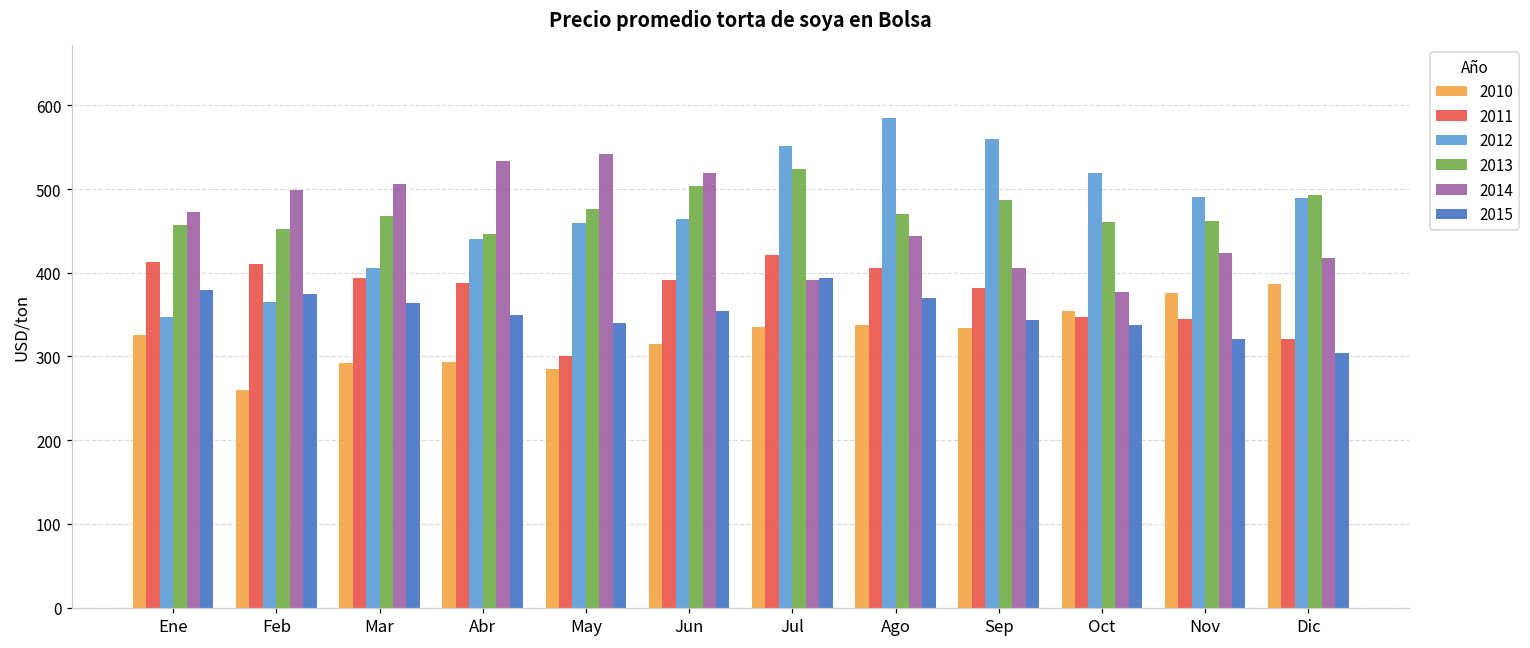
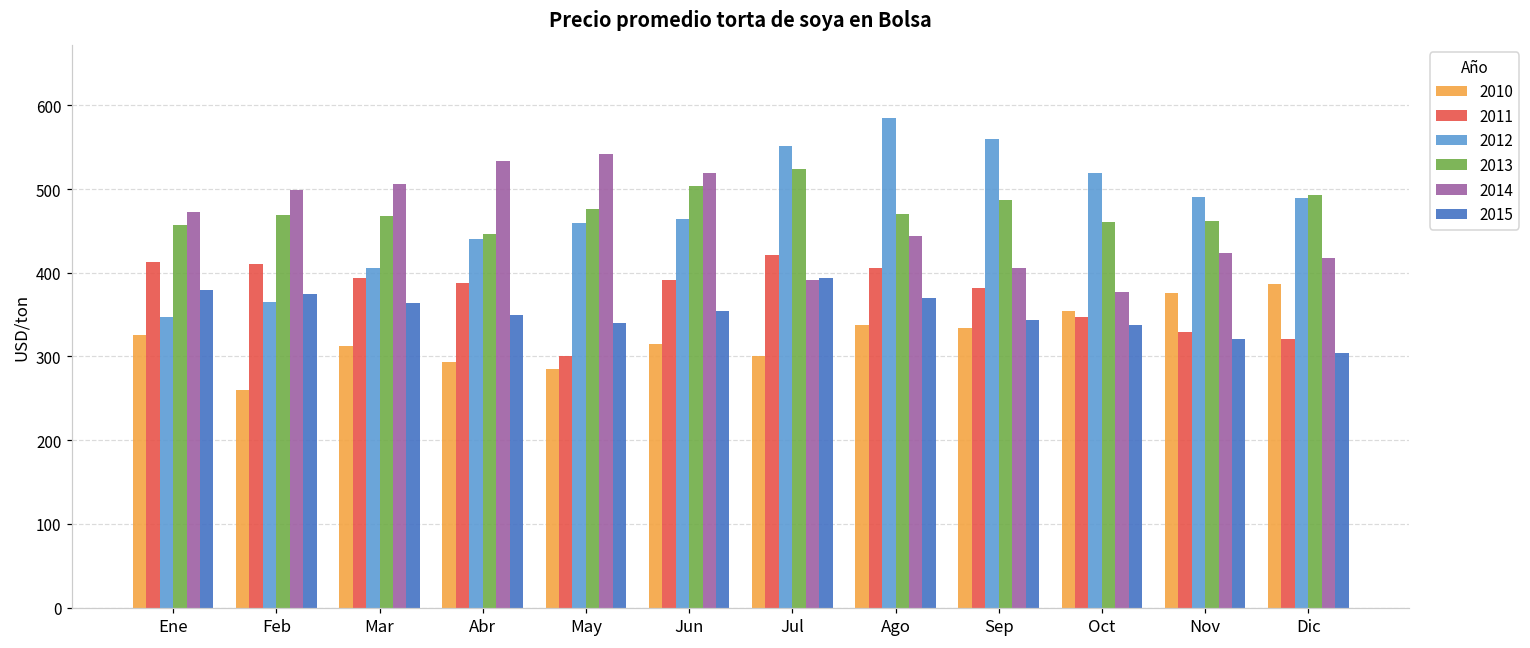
2013, Feb: 450 -> 470
2010, Mar: 290 -> 310
2010, Jul: 340 -> 300
2011, Nov: 340 -> 330
